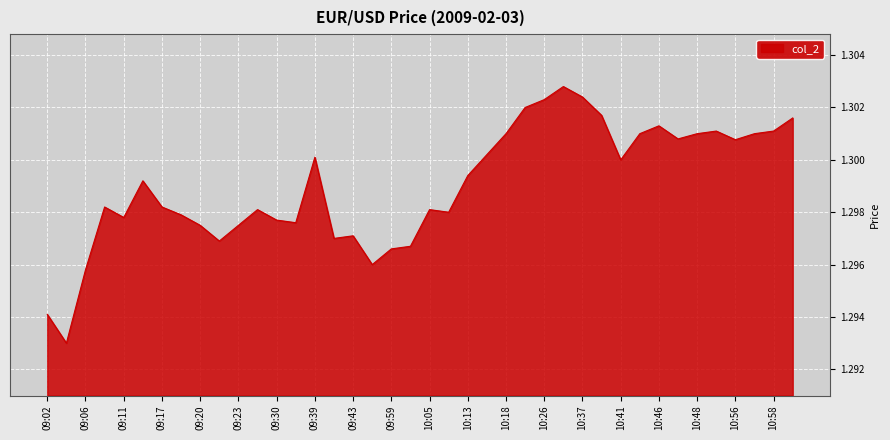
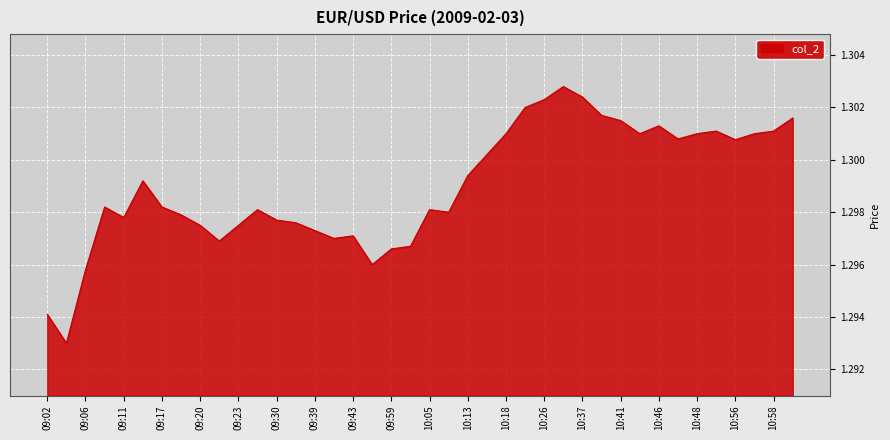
09:39: 1.3001 -> 1.2973
10:41: 1.3000 -> 1.3015
